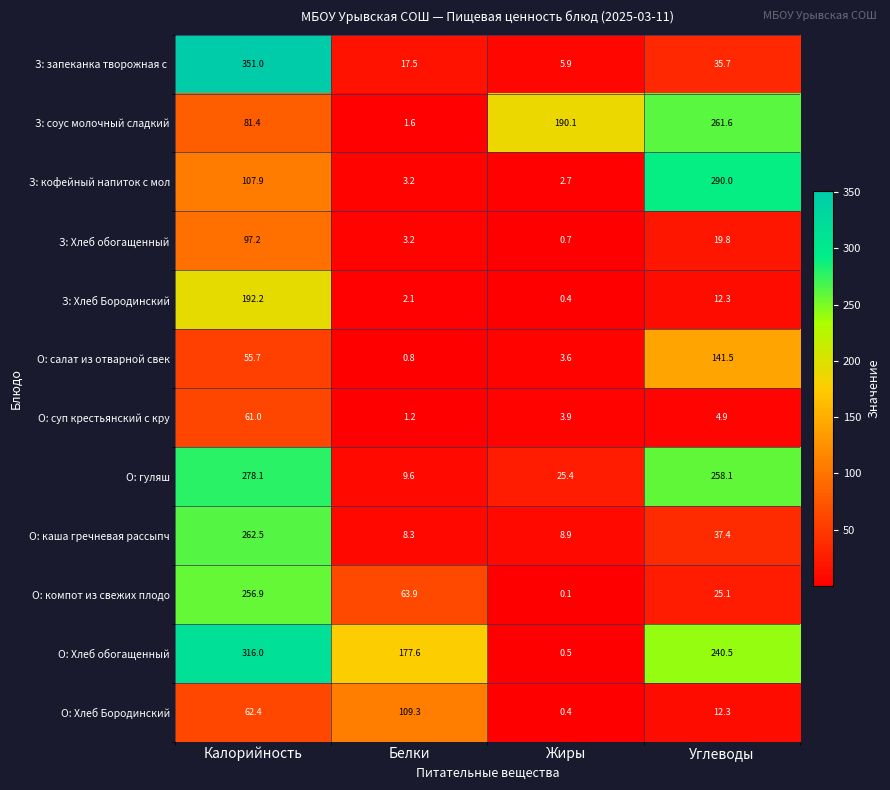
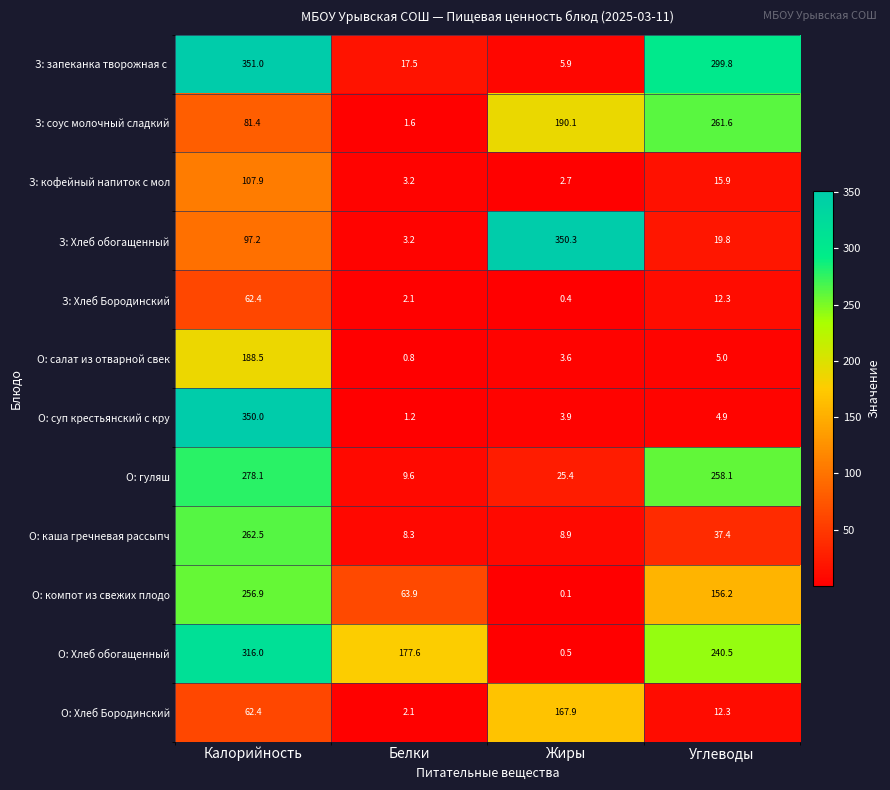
З: запеканка творожная с, Углеводы: 35.7 -> 299.8
З: кофейный напиток с мол, Углеводы: 290.0 -> 15.9
З: Хлеб обогащенный, Жиры: 0.7 -> 350.3
З: Хлеб Бородинский, Калорийность: 192.2 -> 62.4
О: салат из отварной свек, Калорийность: 55.7 -> 188.5
О: салат из отварной свек, Углеводы: 141.5 -> 5.0
О: суп крестьянский с кру, Калорийность: 61.0 -> 350.0
О: компот из свежих плодо, Углеводы: 25.1 -> 156.2
О: Хлеб Бородинский, Белки: 109.3 -> 2.1
О: Хлеб Бородинский, Жиры: 0.4 -> 167.9
